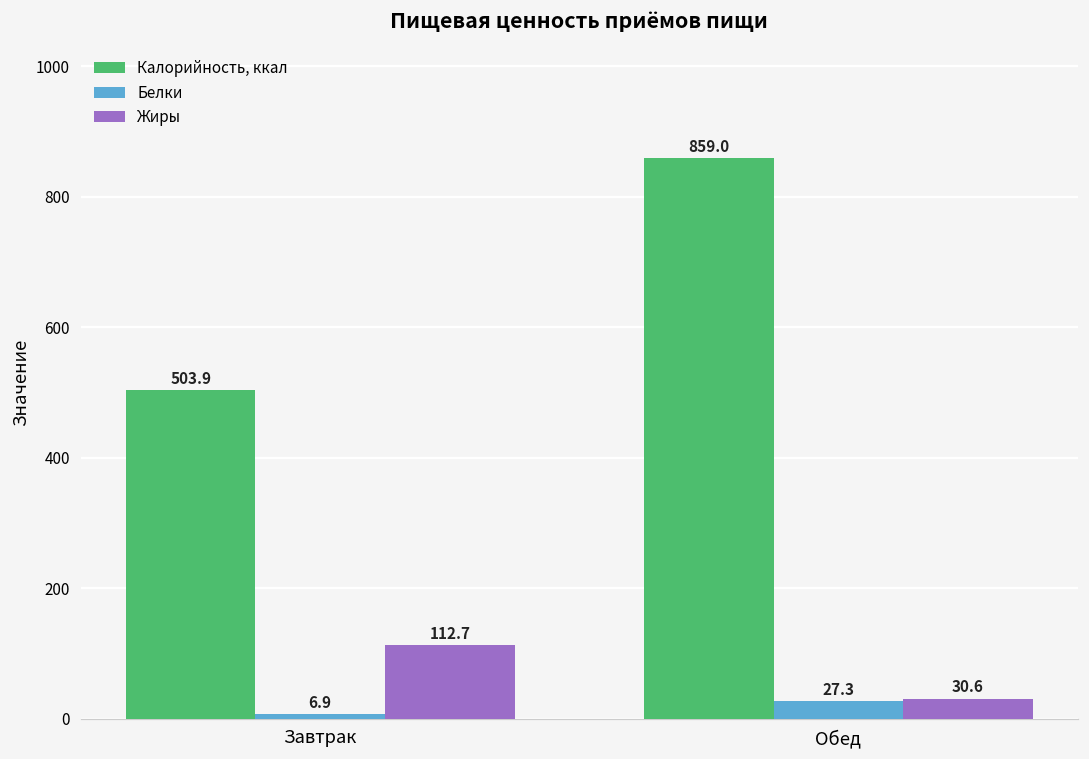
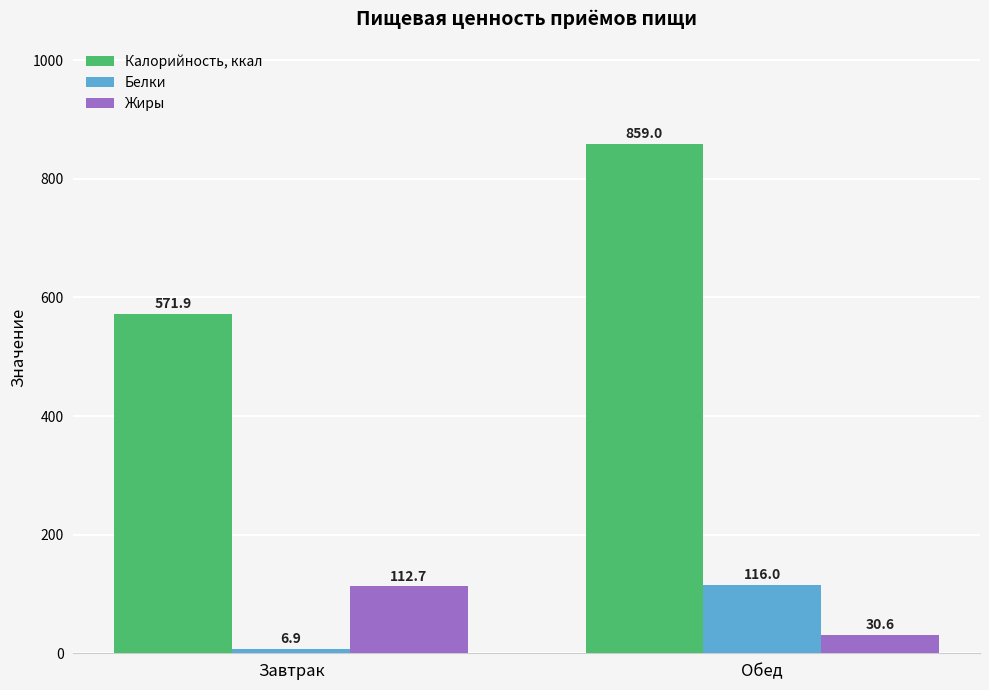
Калорийность, ккал, Завтрак: 503.9 -> 571.9
Белки, Обед: 27.3 -> 116.0
